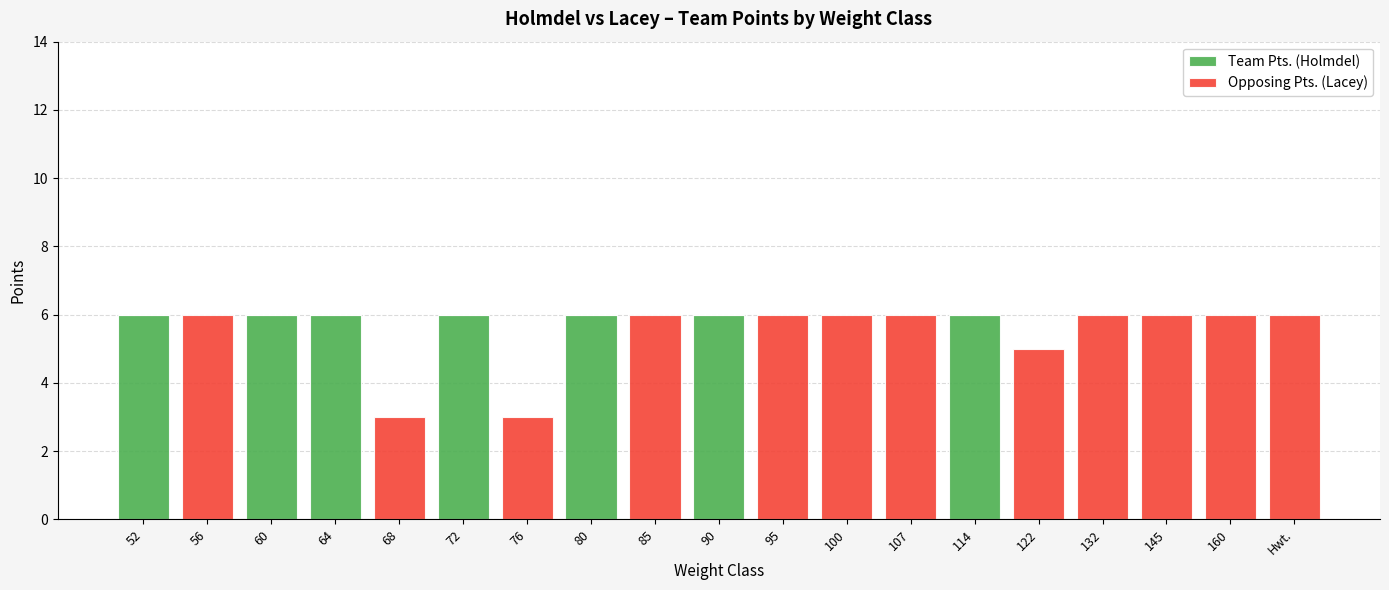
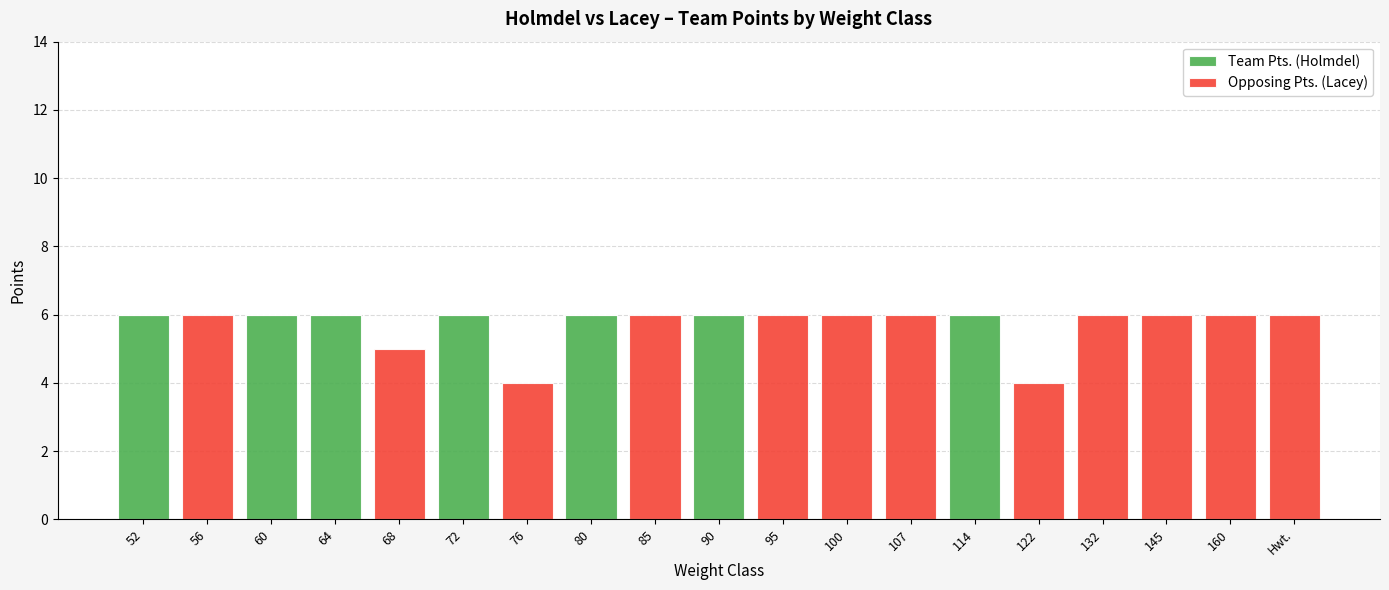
Opposing Pts. (Lacey), 68: 3 -> 5
Opposing Pts. (Lacey), 76: 3 -> 4
Opposing Pts. (Lacey), 122: 5 -> 4
